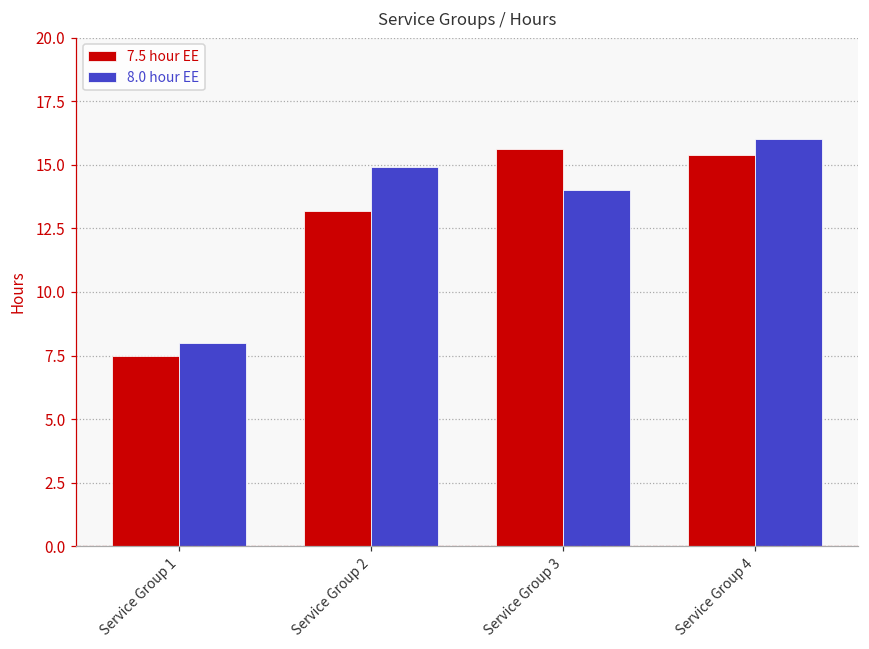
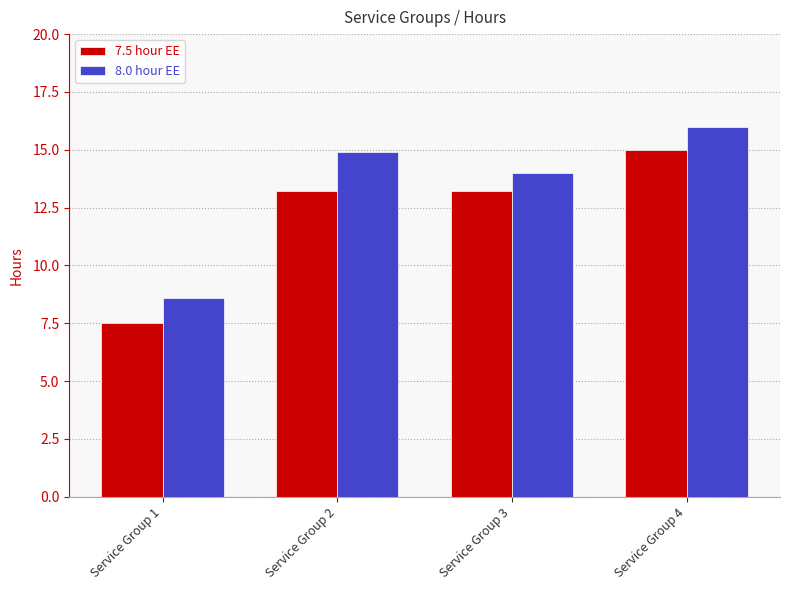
8.0 hour EE, Service Group 1: 8.0 -> 8.6
7.5 hour EE, Service Group 3: 15.6 -> 13.2
7.5 hour EE, Service Group 4: 15.4 -> 15.0
